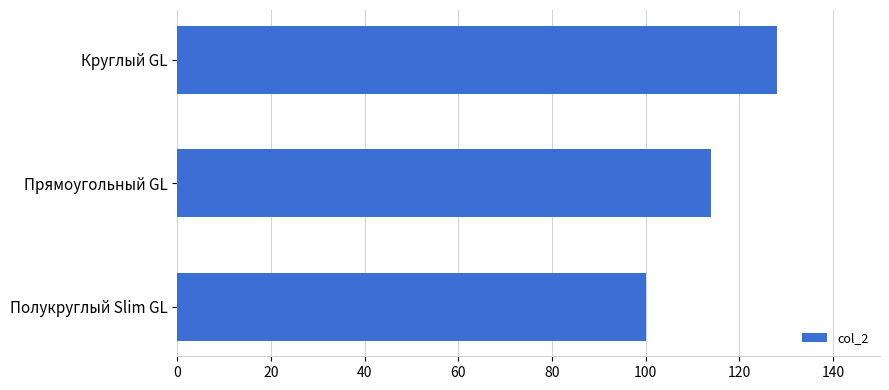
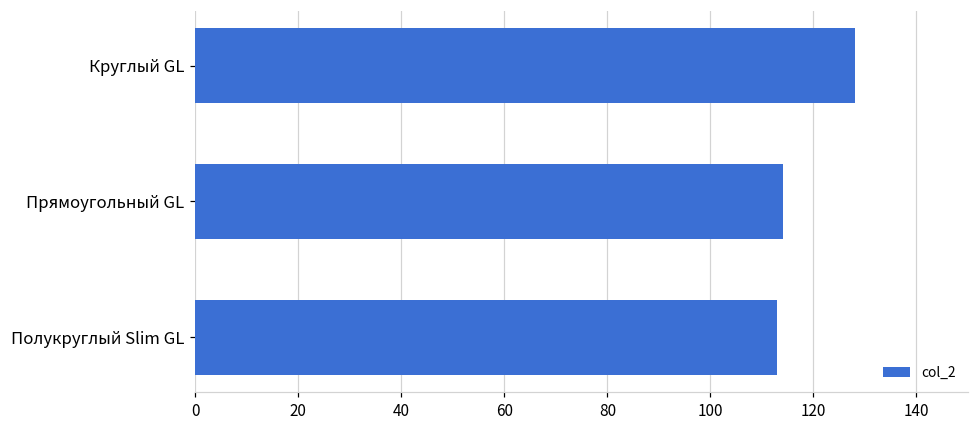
Полукруглый Slim GL: 100 -> 113
